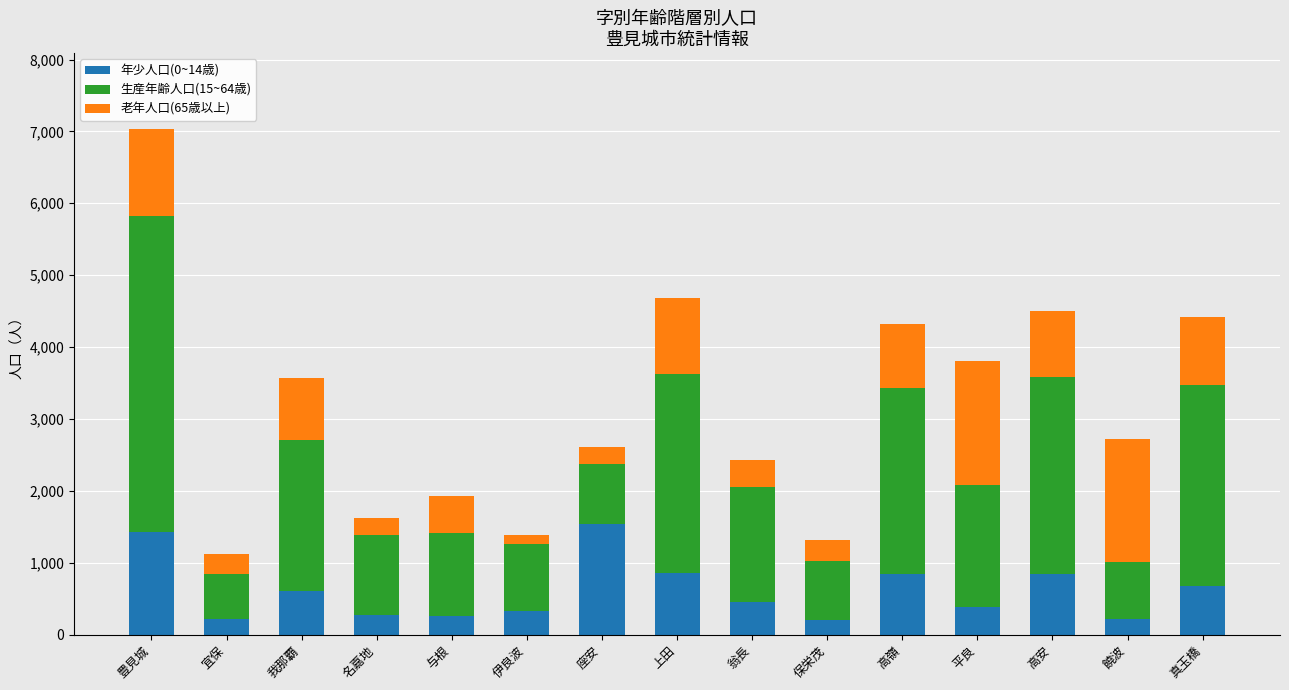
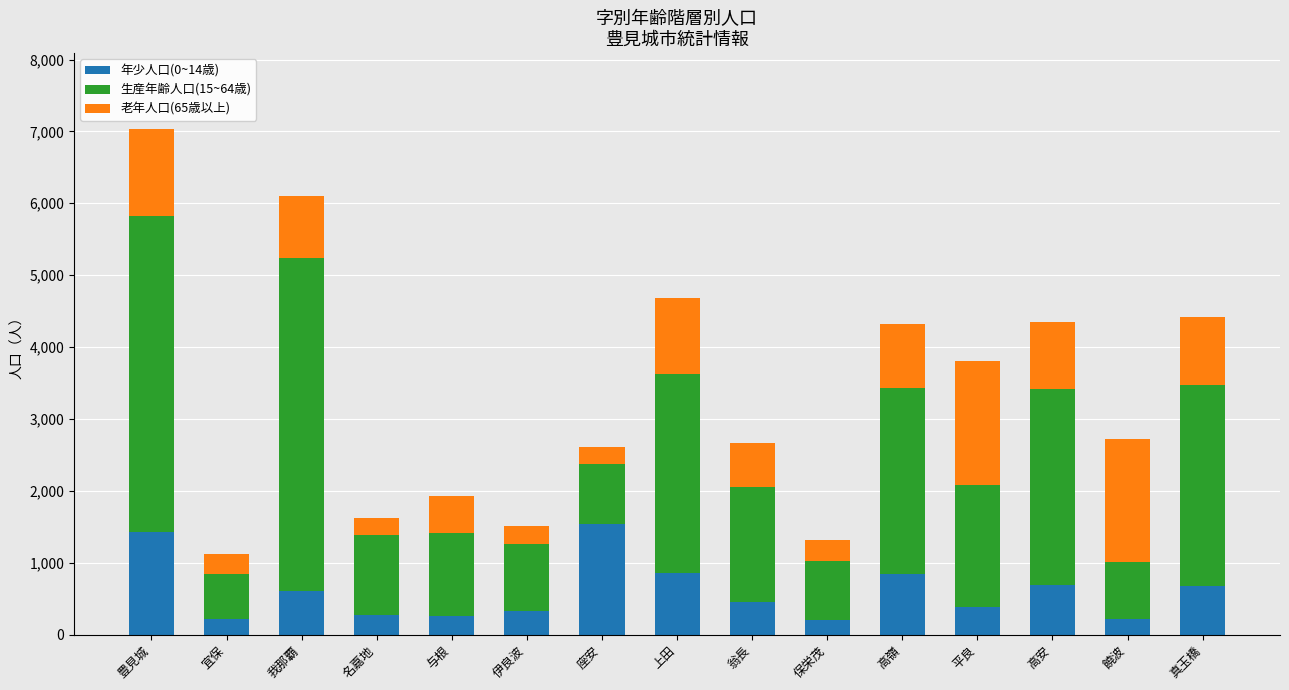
生産年齢人口(15~64歳), 我那覇: 2,100 -> 4,600
老年人口(65歳以上), 伊良波: 100 -> 200
老年人口(65歳以上), 翁長: 400 -> 600
年少人口(0~14歳), 高安: 800 -> 700
